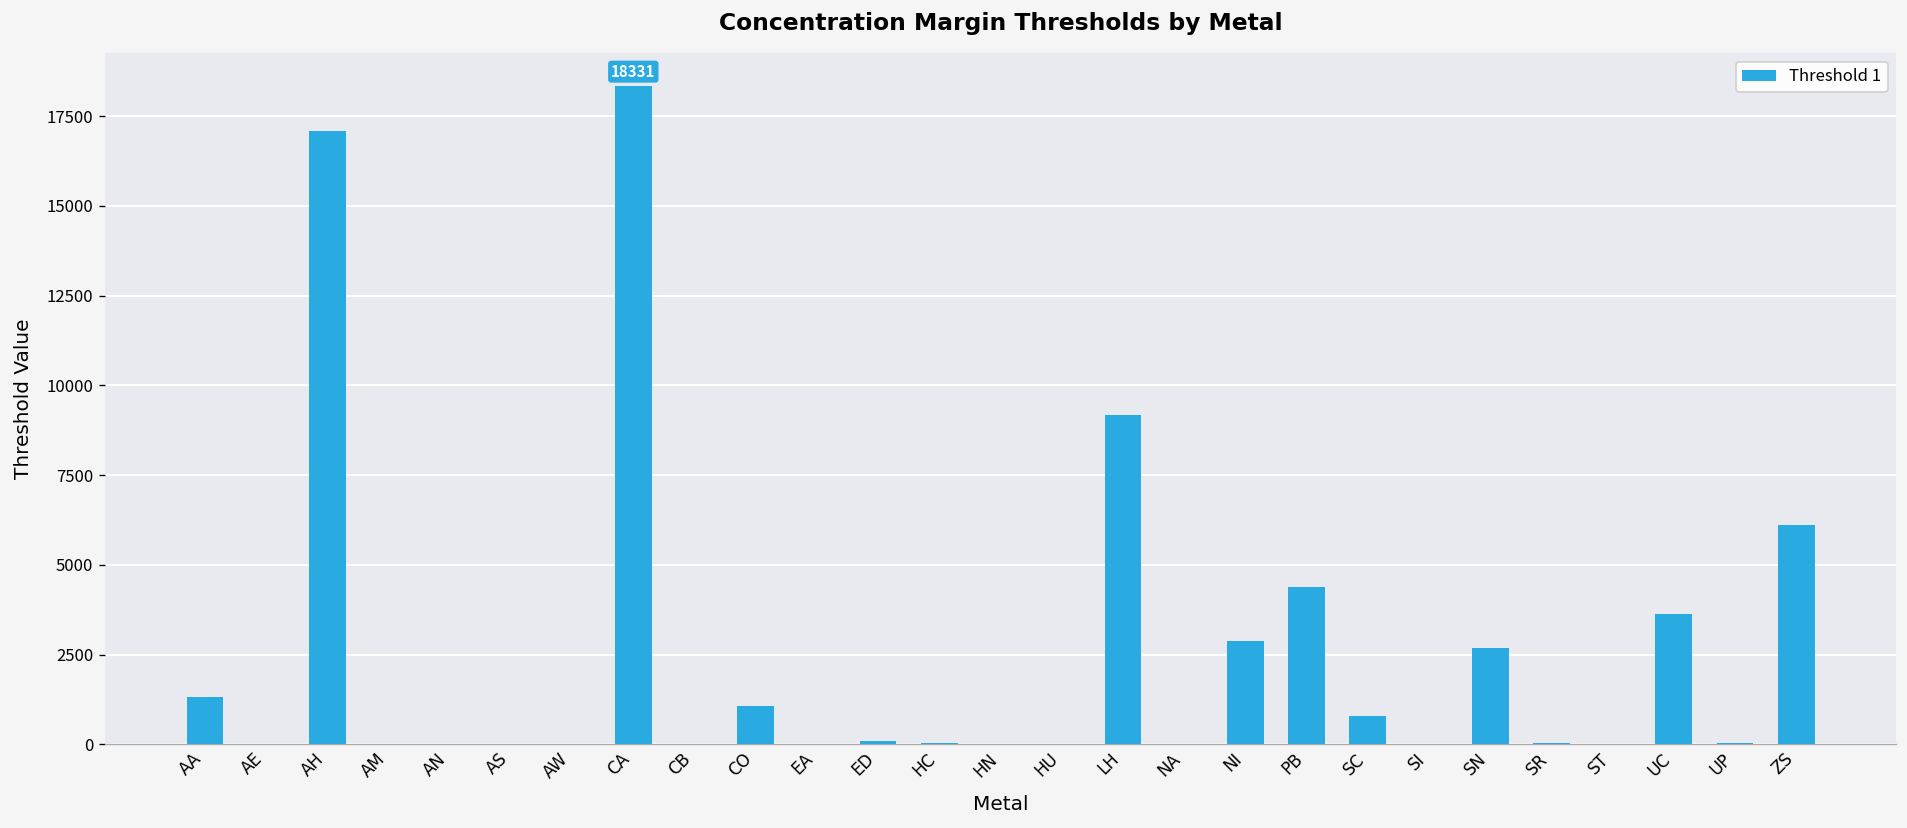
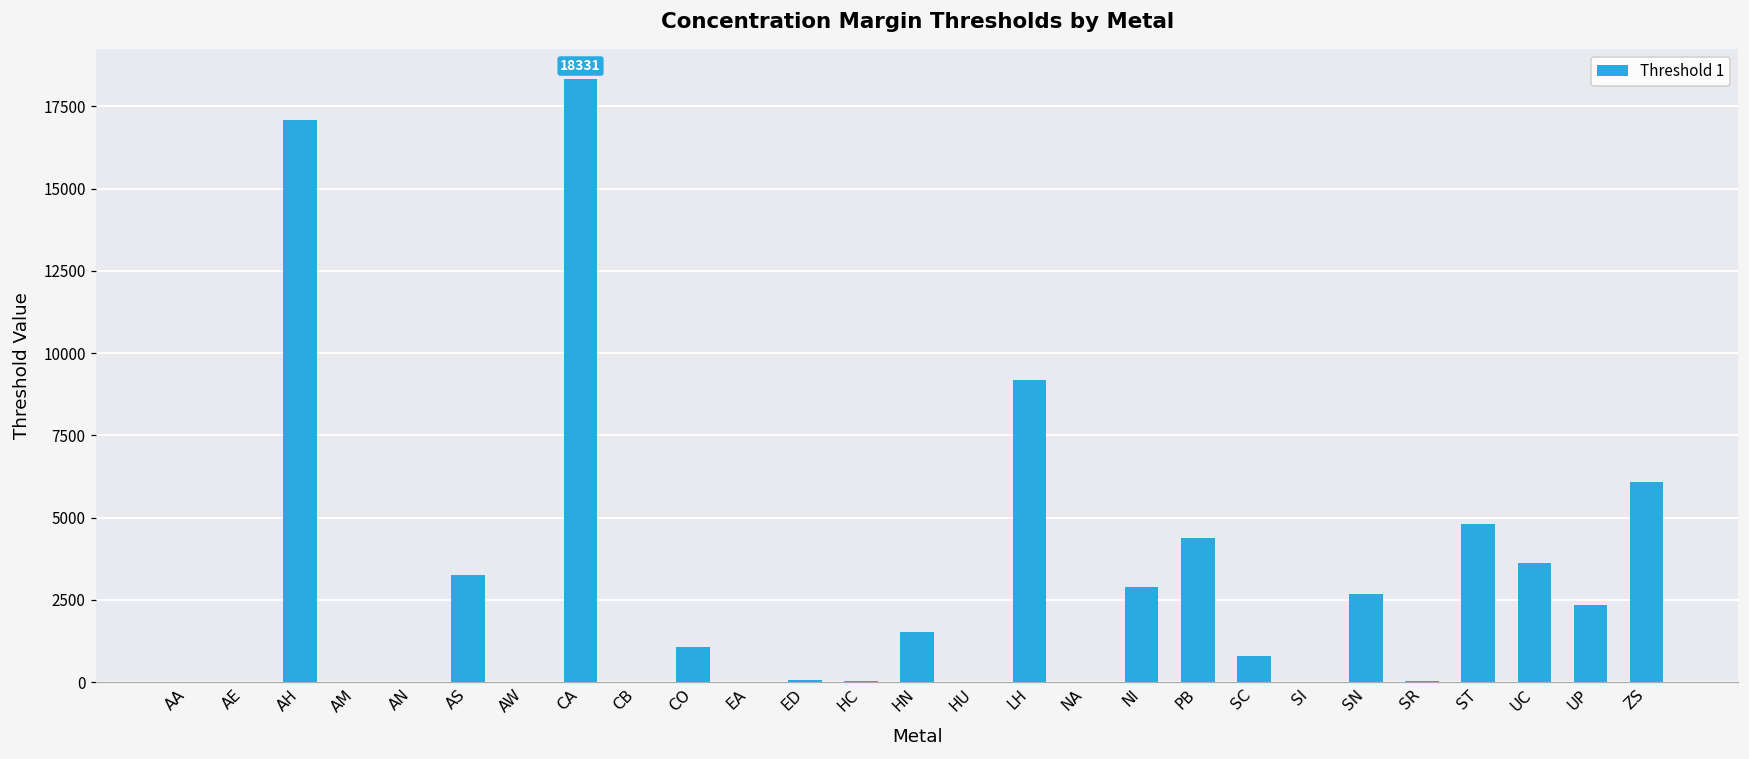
AA: 1300 -> 0
AS: 0 -> 3200
HN: 0 -> 1500
ST: 0 -> 4800
UP: 0 -> 2300
